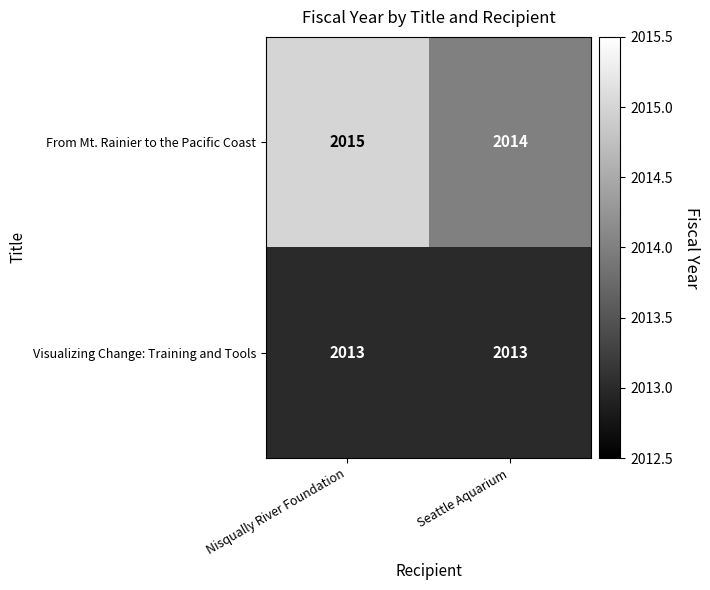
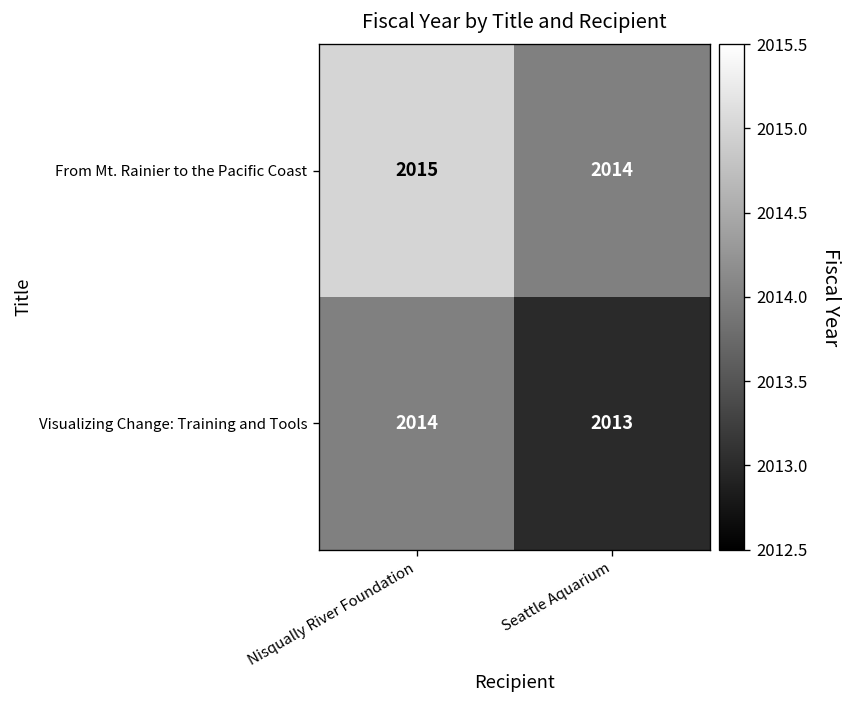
Visualizing Change: Training and Tools, Nisqually River Foundation: 2013 -> 2014
